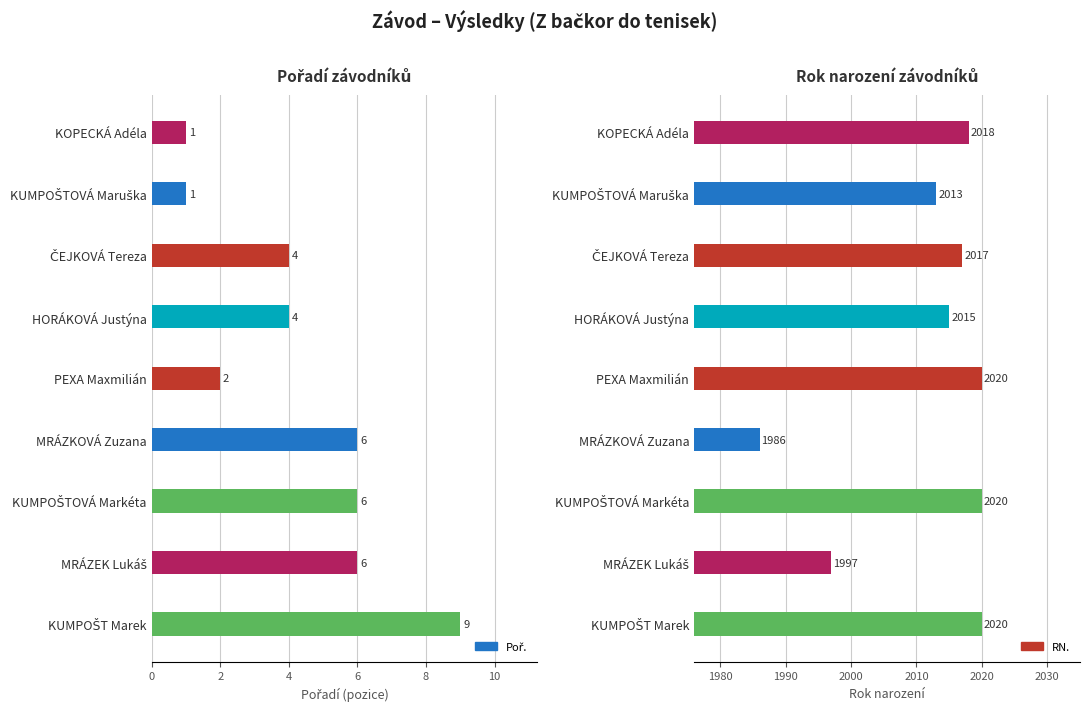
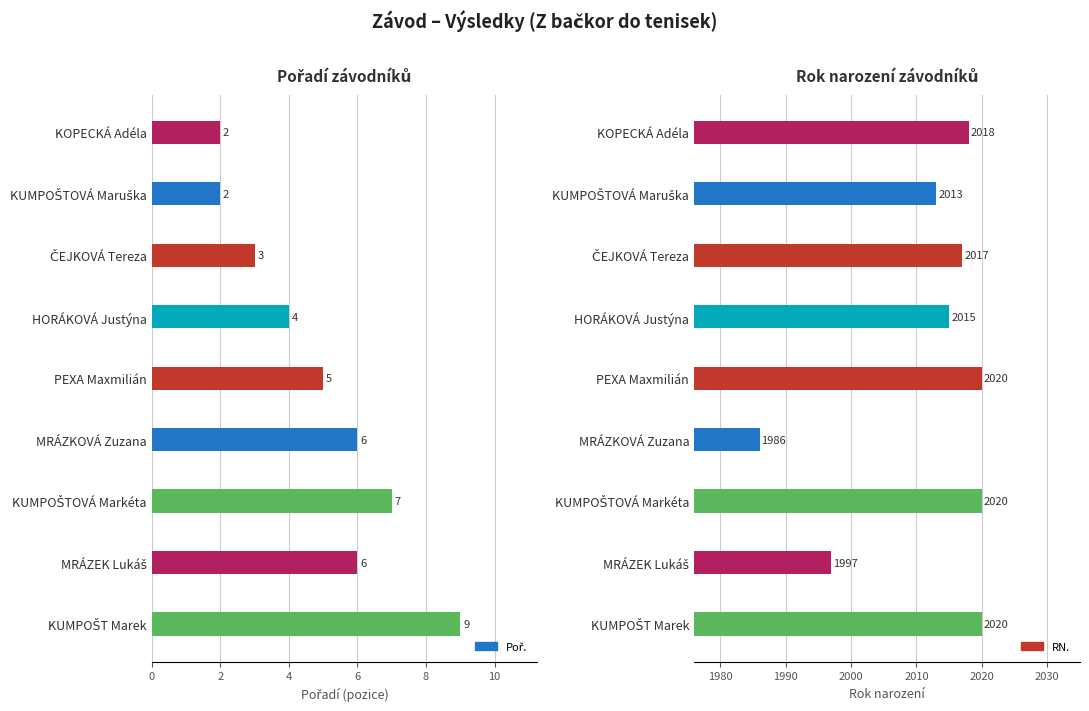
Pořadí závodníků, KOPECKÁ Adéla: 1 -> 2
Pořadí závodníků, KUMPOŠTOVÁ Maruška: 1 -> 2
Pořadí závodníků, ČEJKOVÁ Tereza: 4 -> 3
Pořadí závodníků, PEXA Maxmilián: 2 -> 5
Pořadí závodníků, KUMPOŠTOVÁ Markéta: 6 -> 7
